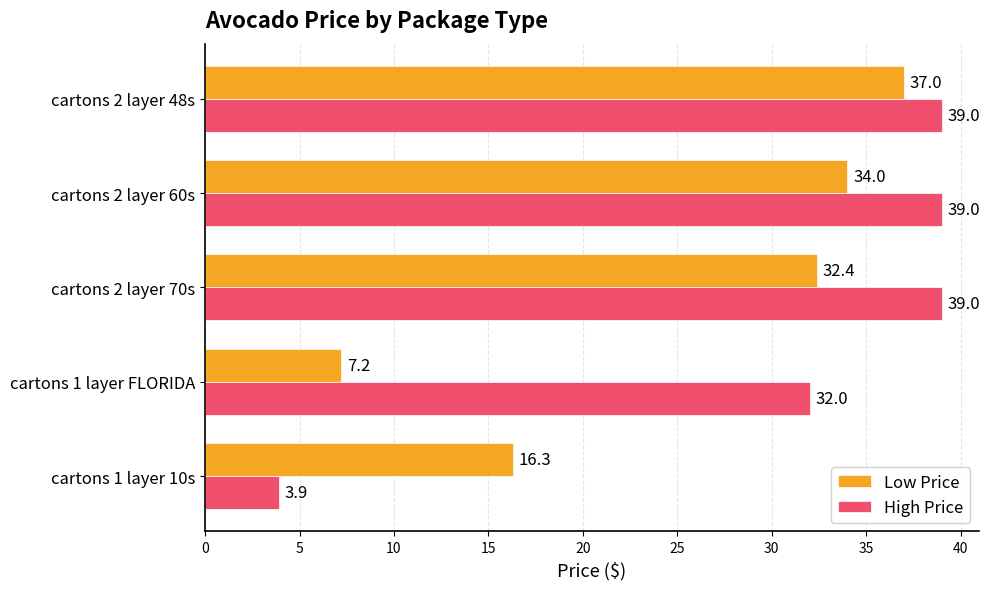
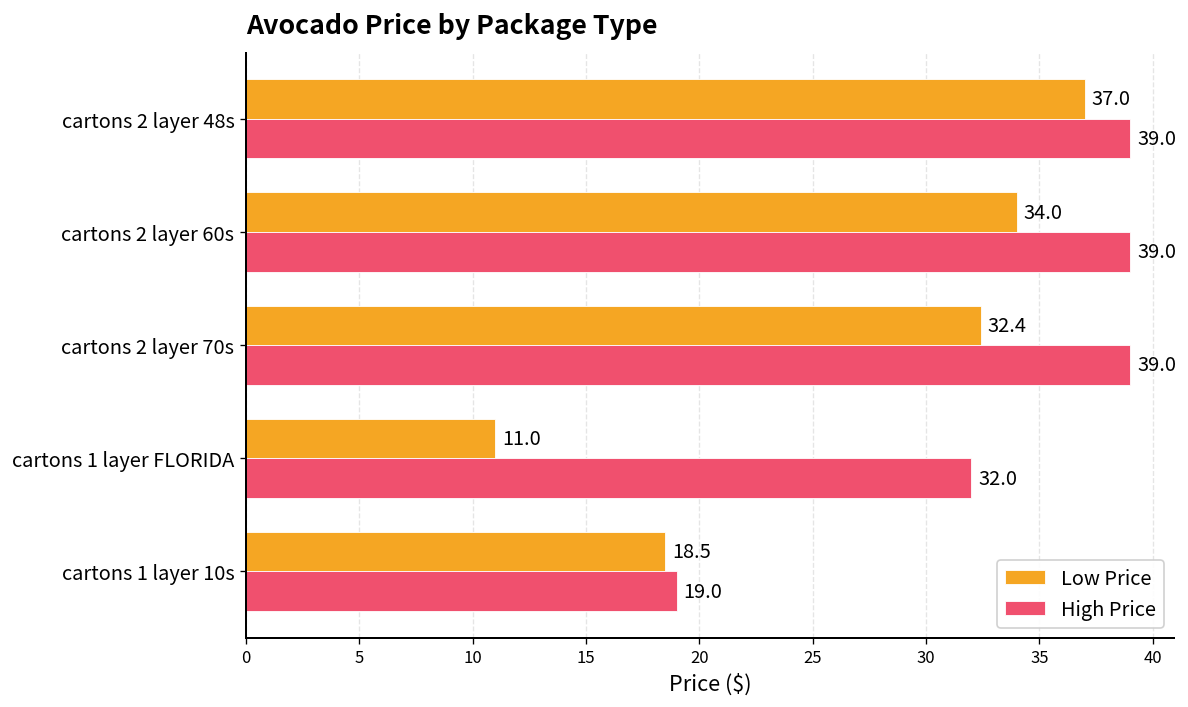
Low Price, cartons 1 layer FLORIDA: 7.2 -> 11.0
Low Price, cartons 1 layer 10s: 16.3 -> 18.5
High Price, cartons 1 layer 10s: 3.9 -> 19.0
